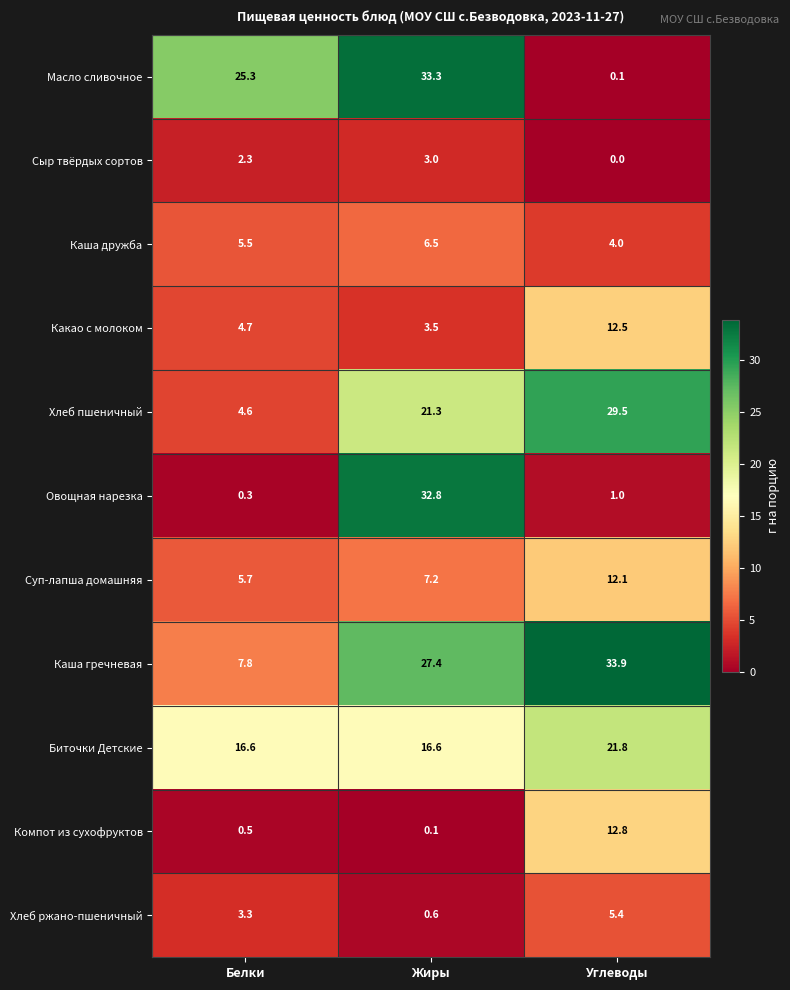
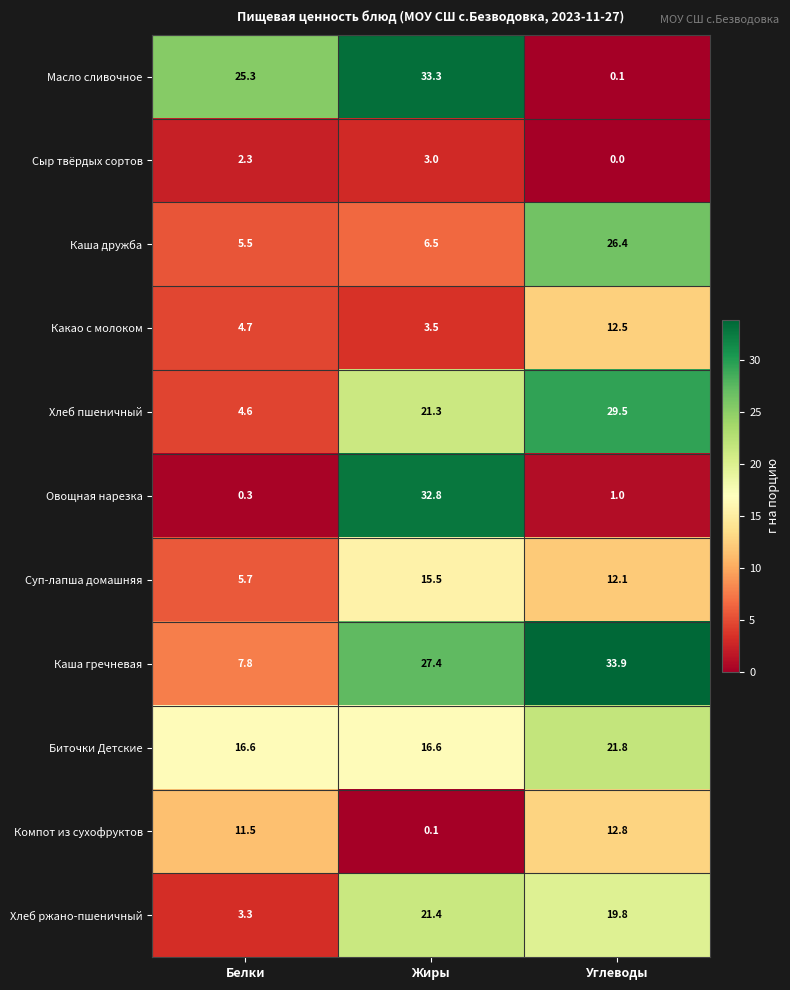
Каша дружба, Углеводы: 4.0 -> 26.4
Суп-лапша домашняя, Жиры: 7.2 -> 15.5
Компот из сухофруктов, Белки: 0.5 -> 11.5
Хлеб ржано-пшеничный, Жиры: 0.6 -> 21.4
Хлеб ржано-пшеничный, Углеводы: 5.4 -> 19.8
